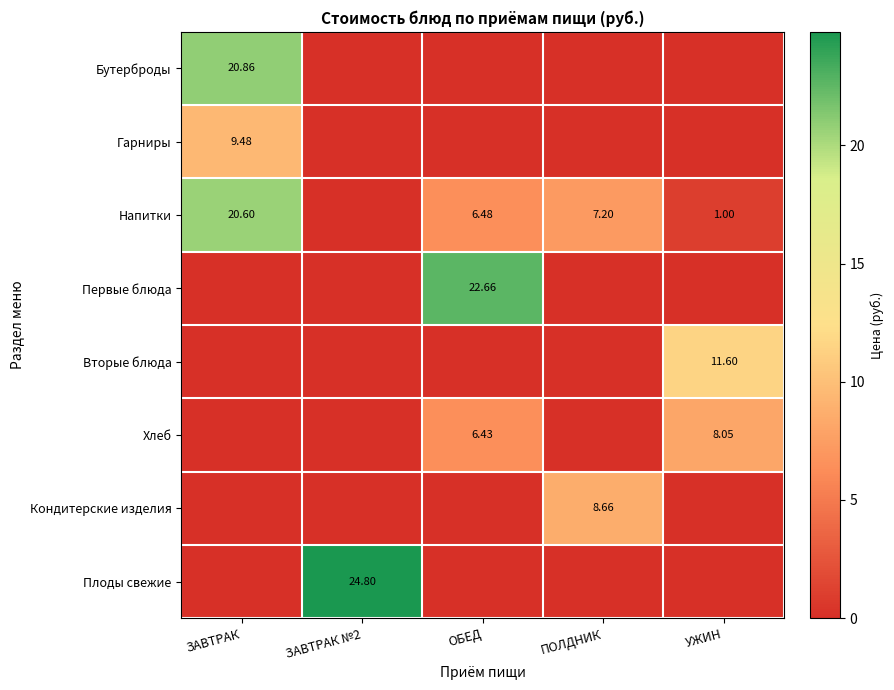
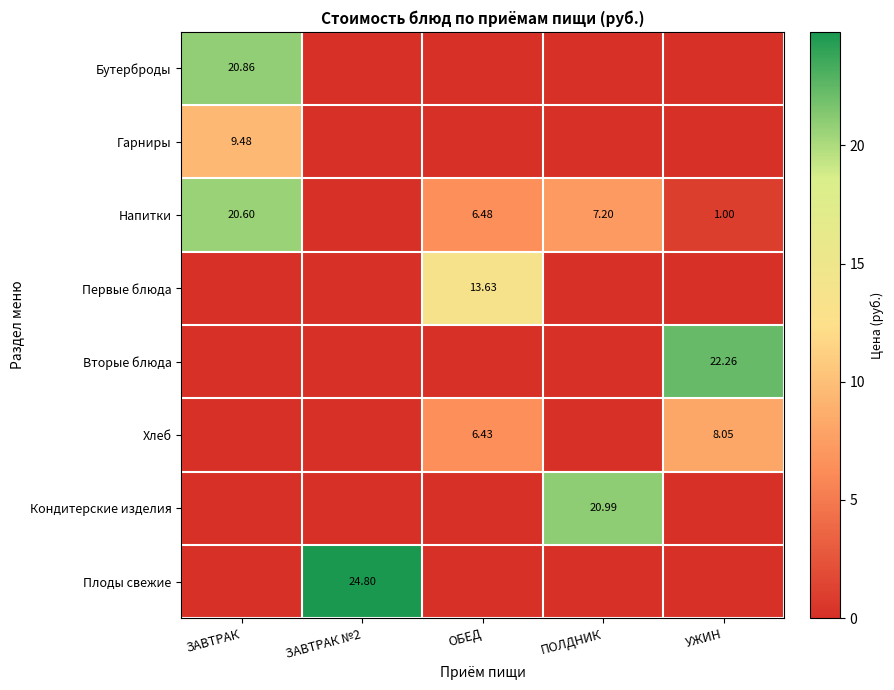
Первые блюда, ОБЕД: 22.66 -> 13.63
Вторые блюда, УЖИН: 11.60 -> 22.26
Кондитерские изделия, ПОЛДНИК: 8.66 -> 20.99
